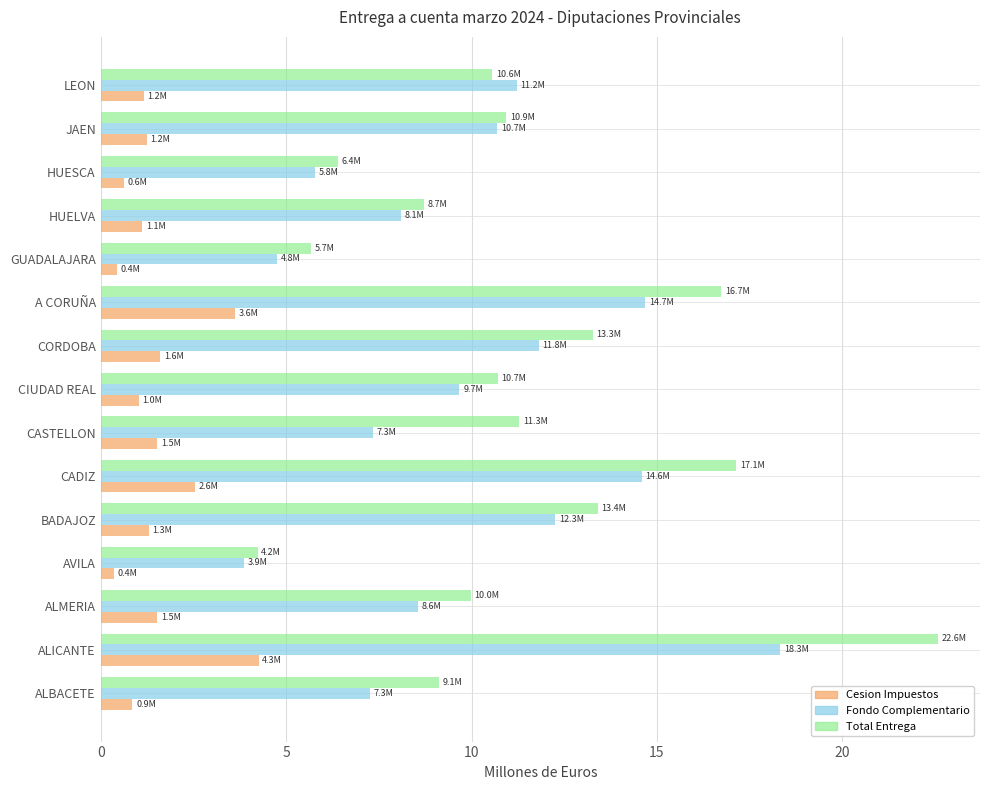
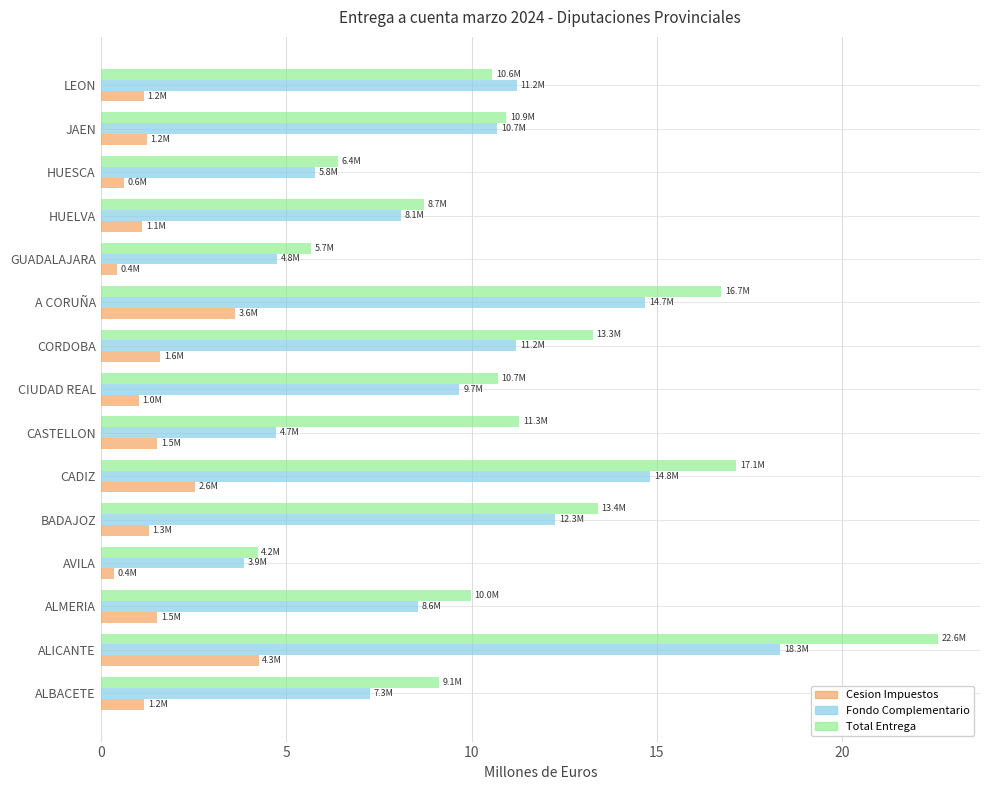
Fondo Complementario, CORDOBA: 11.8M -> 11.2M
Fondo Complementario, CASTELLON: 7.3M -> 4.7M
Fondo Complementario, CADIZ: 14.6M -> 14.8M
Cesion Impuestos, ALBACETE: 0.9M -> 1.2M
